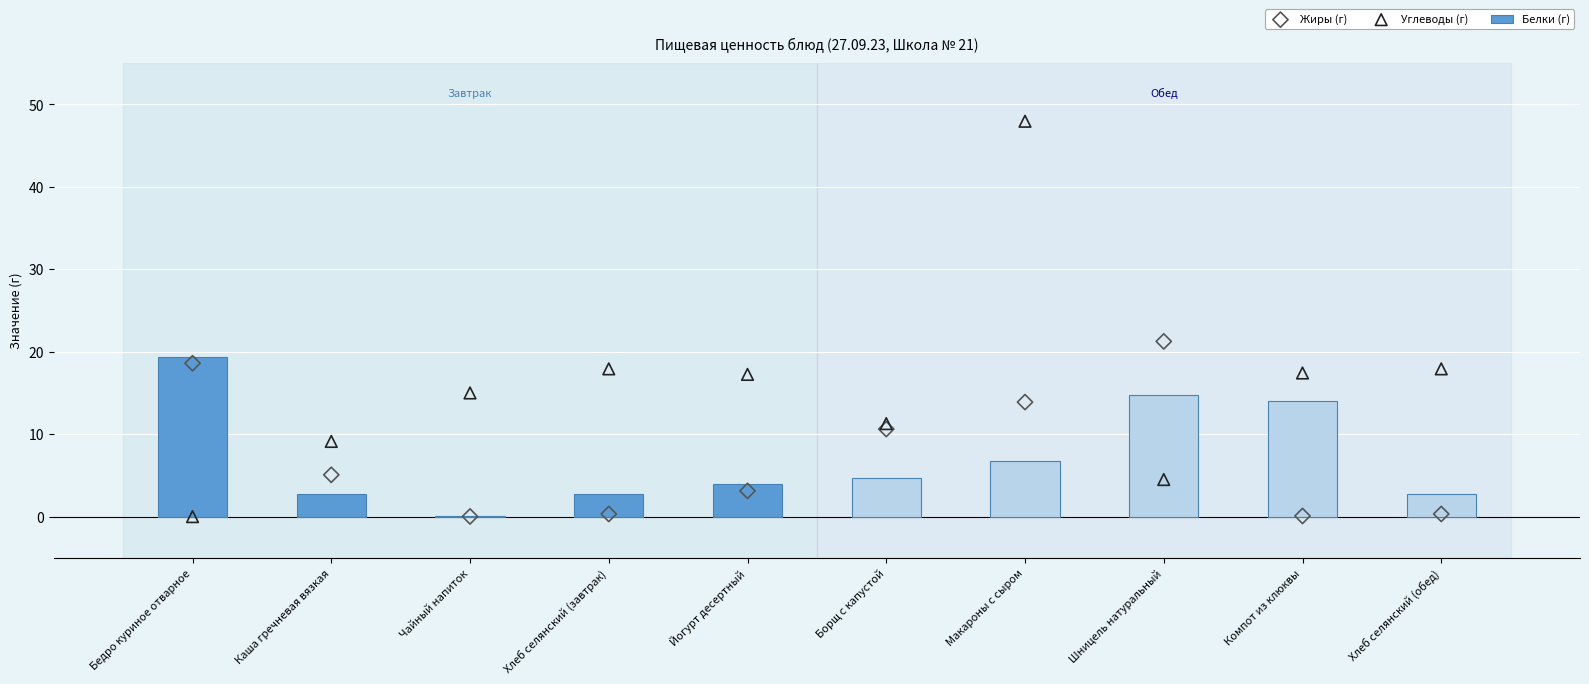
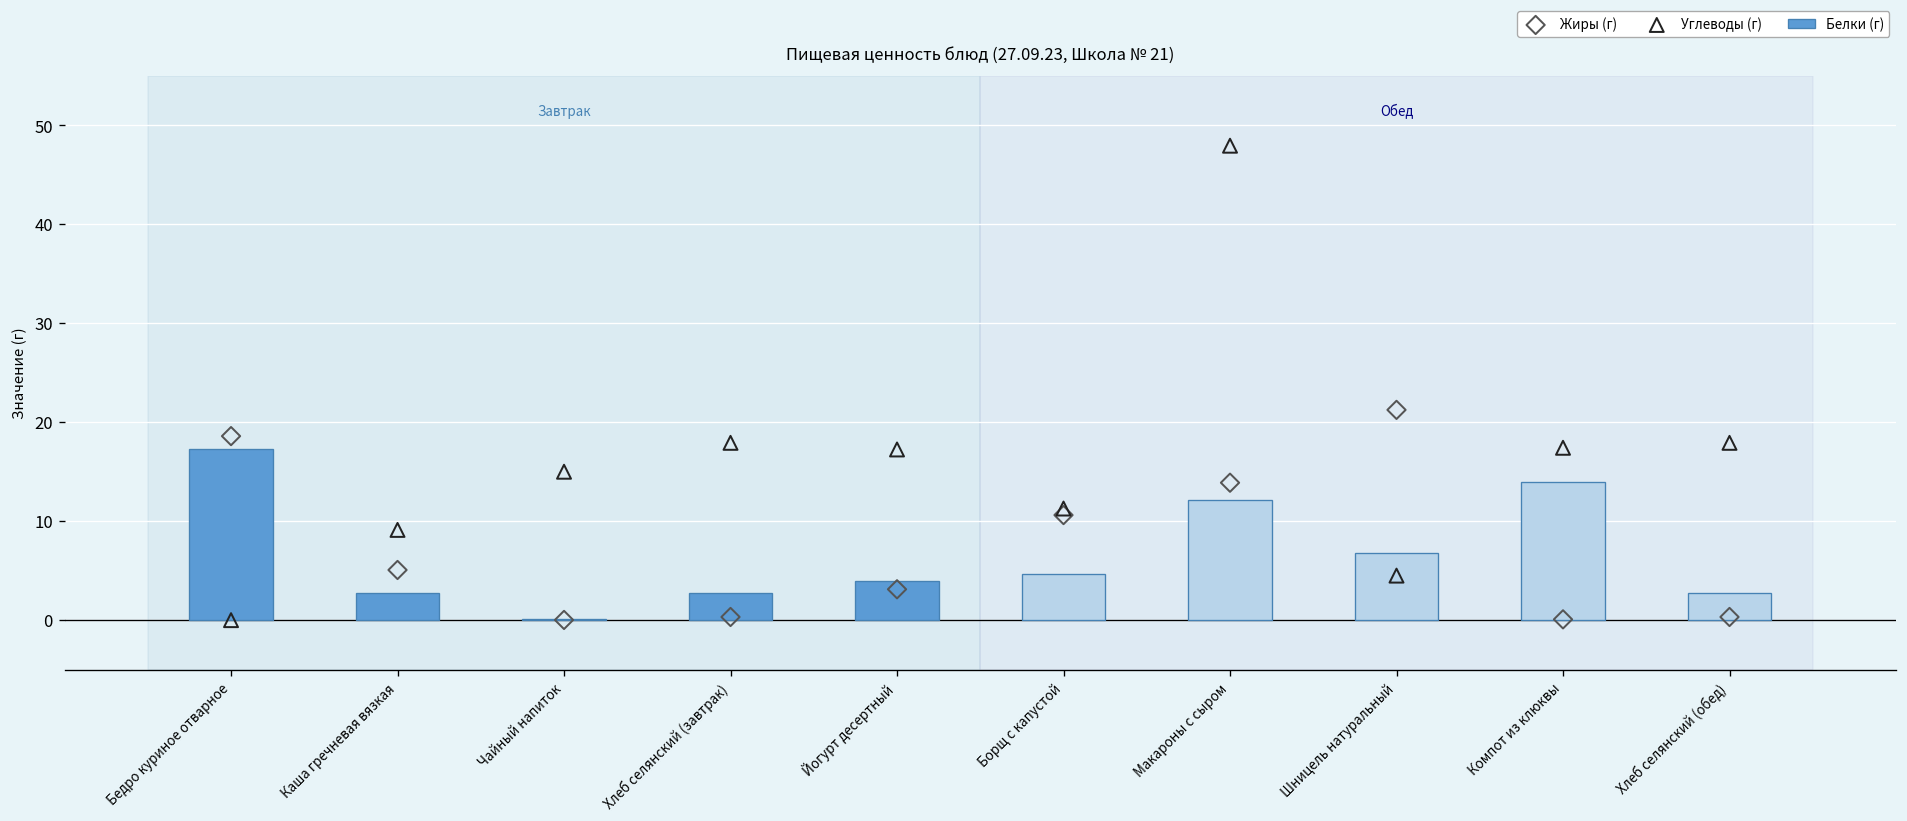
Белки (г), Бедро куриное отварное: 19 -> 17
Белки (г), Макароны с сыром: 7 -> 12
Белки (г), Шницель натуральный: 15 -> 7
